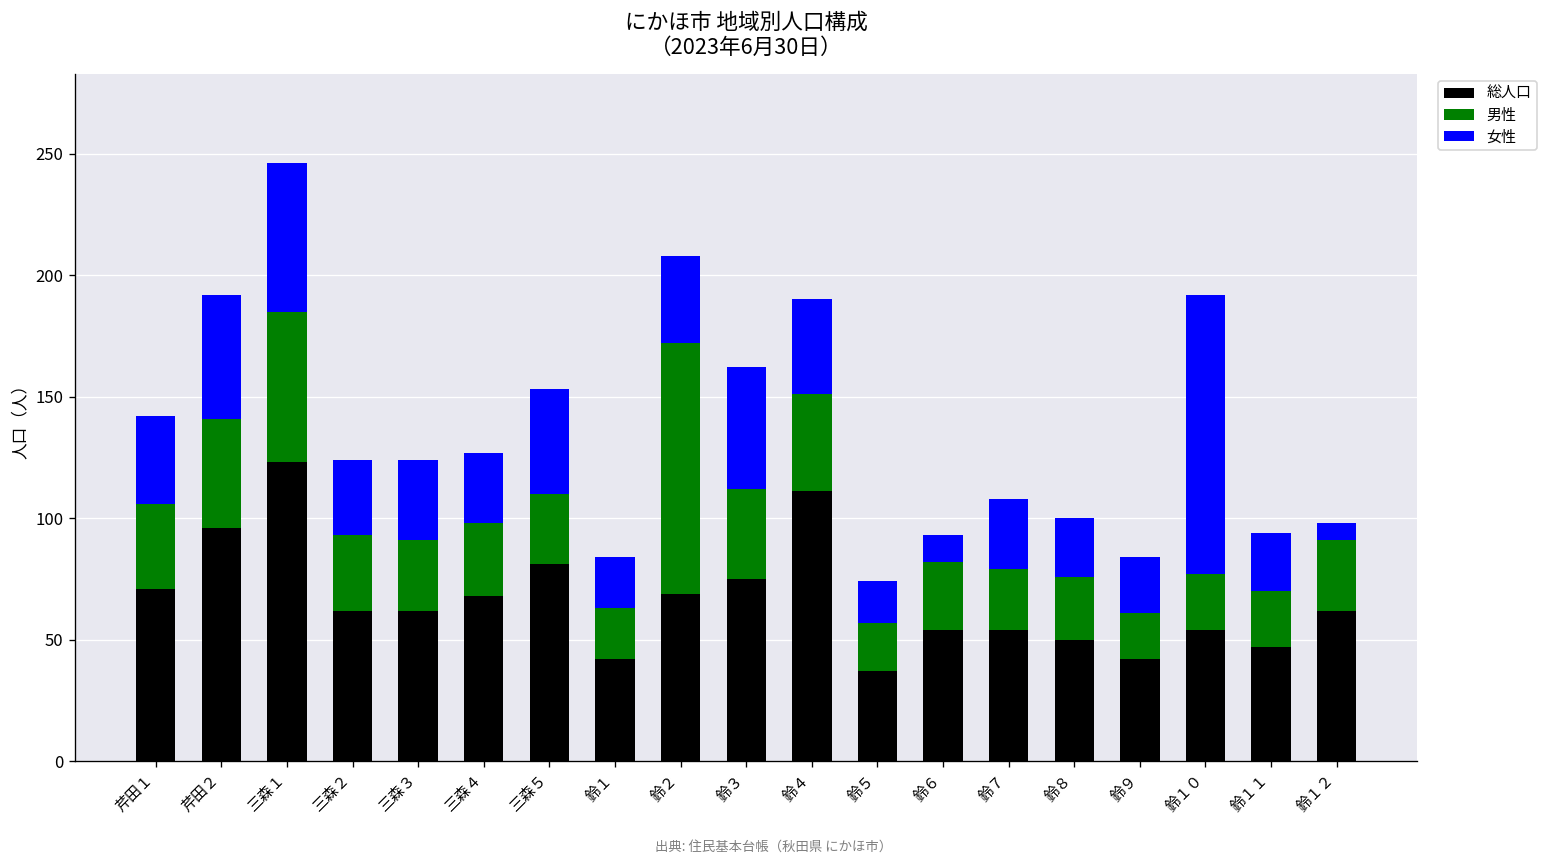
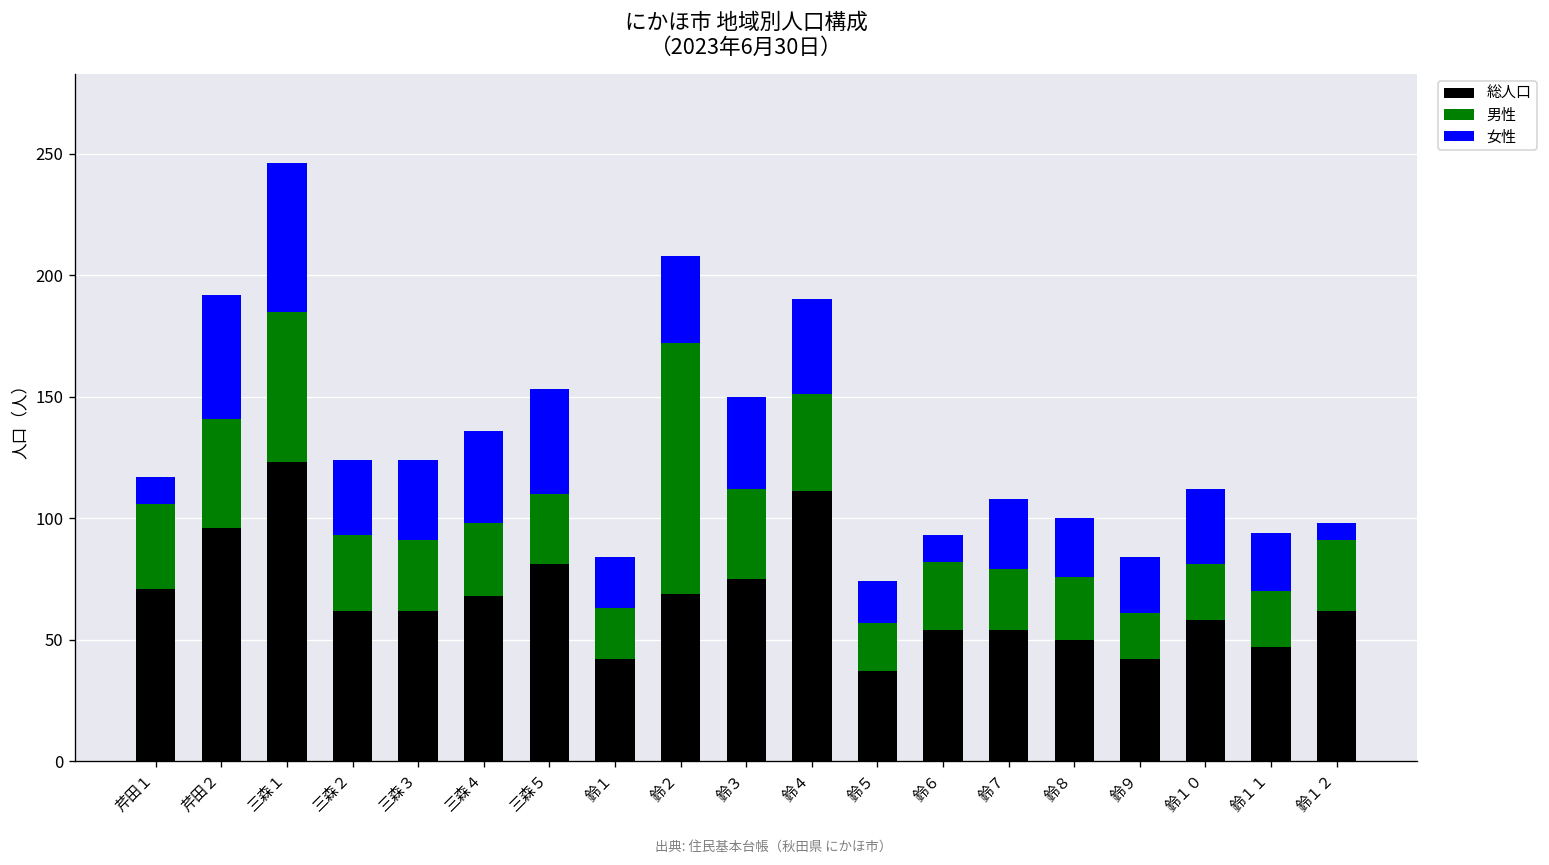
女性, 芹田１: 36 -> 11
女性, 三森４: 29 -> 38
女性, 鈴３: 50 -> 38
総人口, 鈴１０: 54 -> 58
女性, 鈴１０: 115 -> 31
